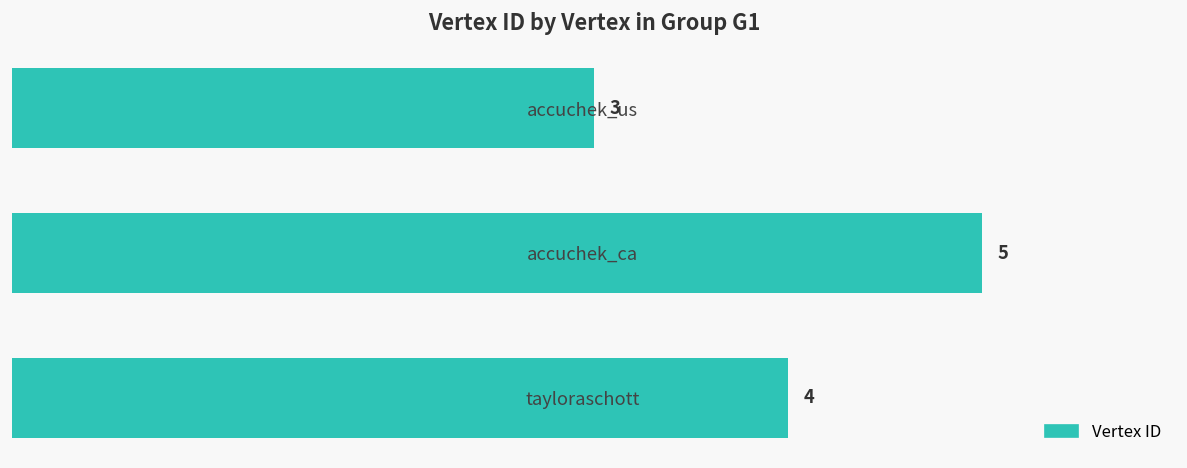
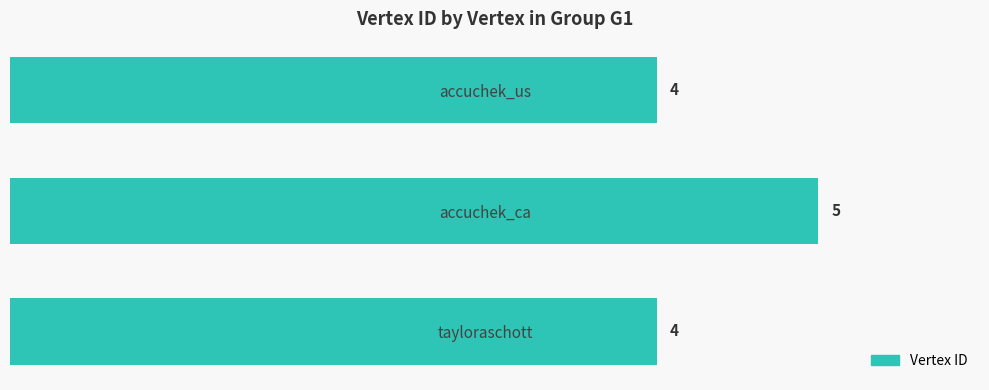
accuchek_us: 3 -> 4
